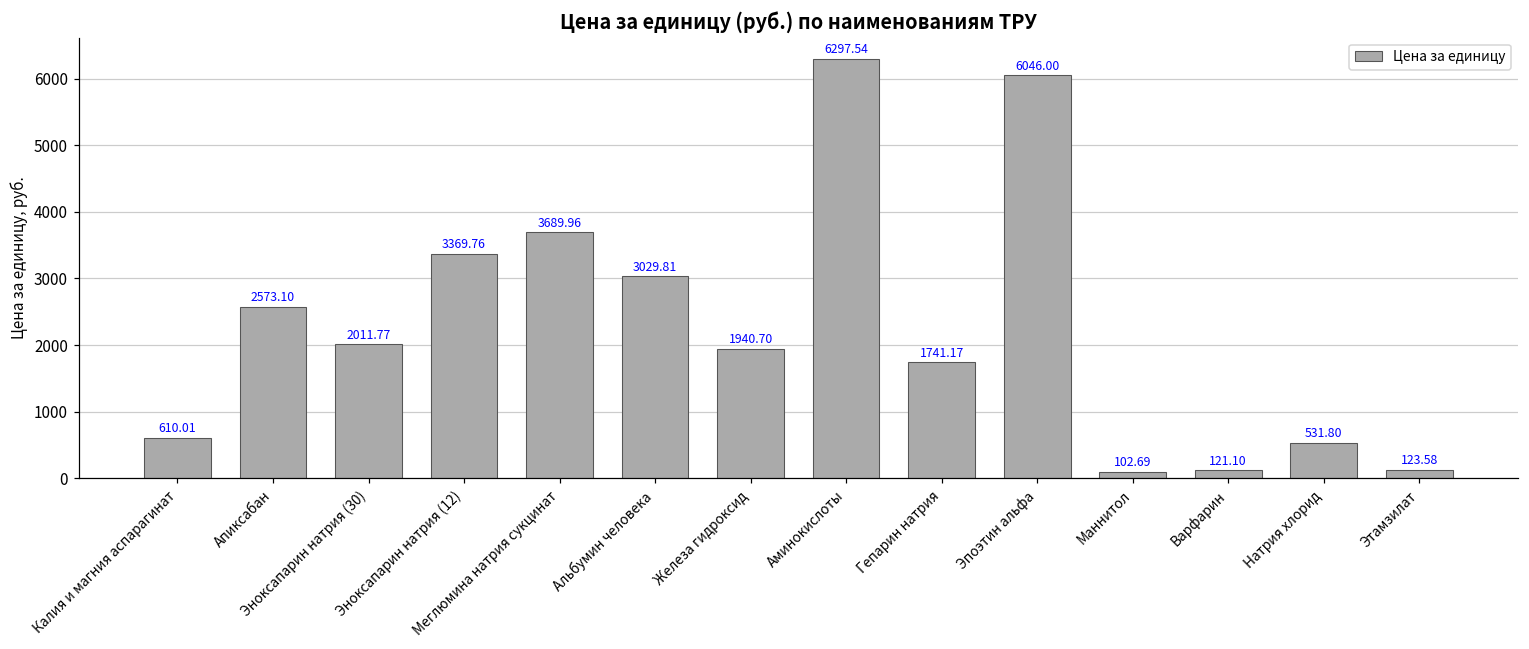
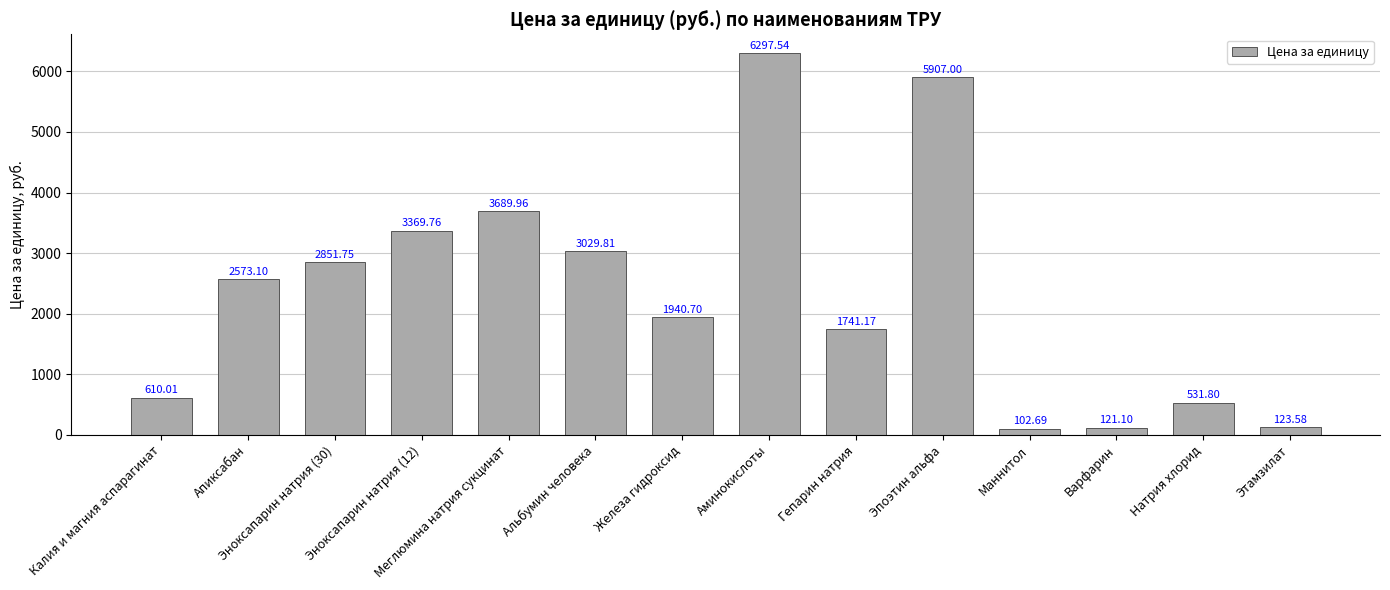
Эноксапарин натрия (30): 2011.77 -> 2851.75
Эпоэтин альфа: 6046.00 -> 5907.00
